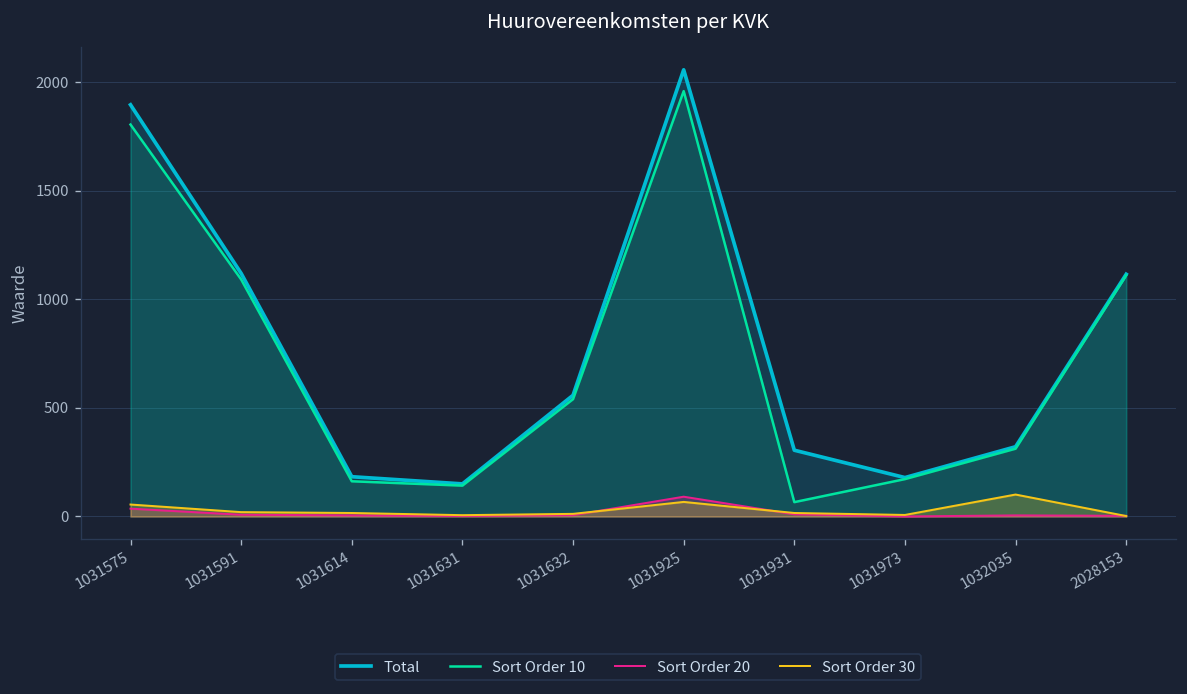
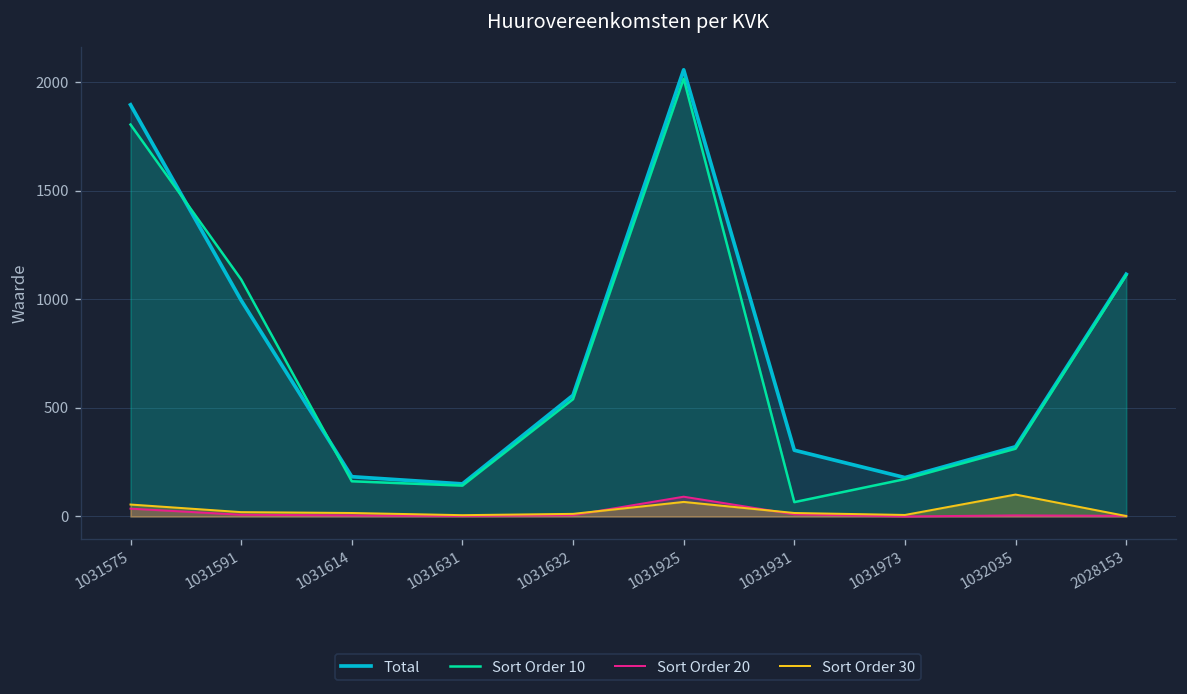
Total, 1031591: 1120 -> 1000
Sort Order 10, 1031925: 1960 -> 2020
